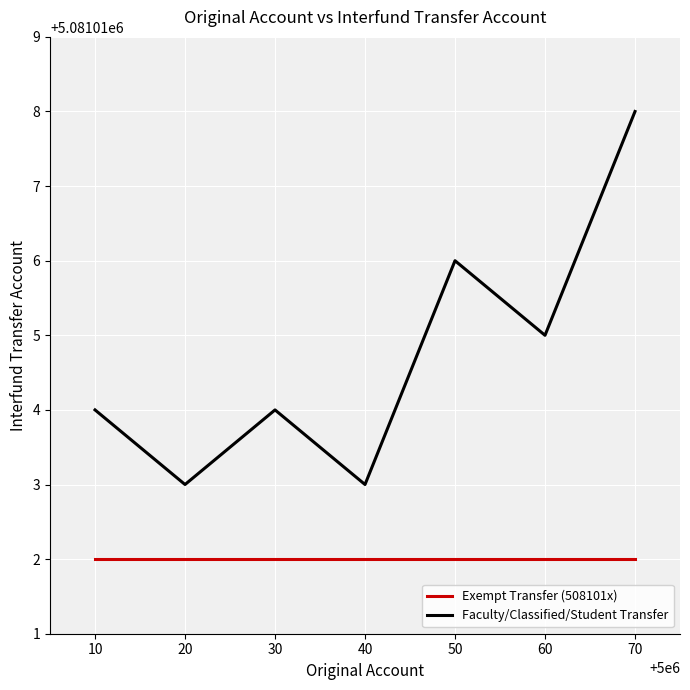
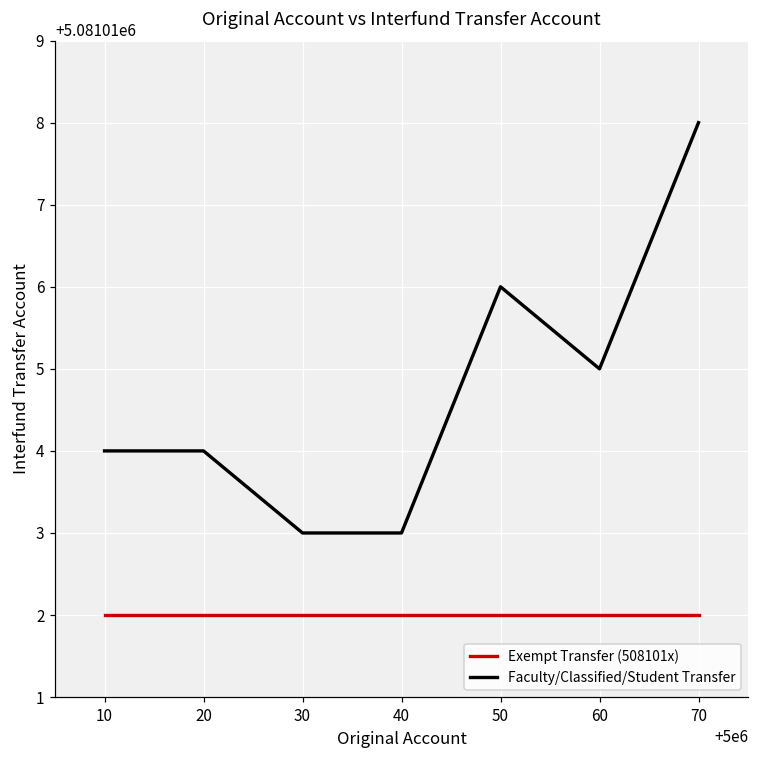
Faculty/Classified/Student Transfer, 20: 5081013 -> 5081014
Faculty/Classified/Student Transfer, 30: 5081014 -> 5081013
